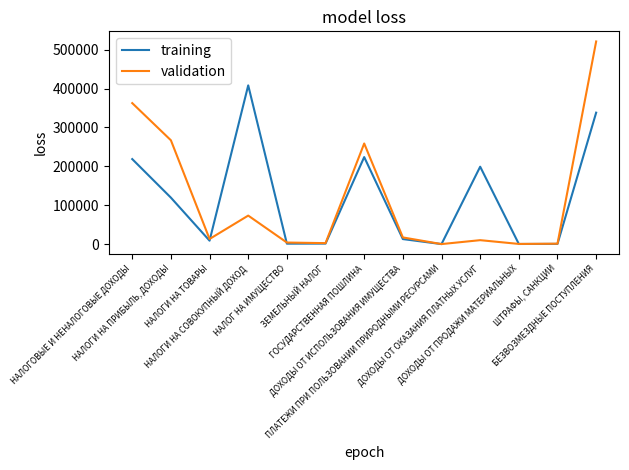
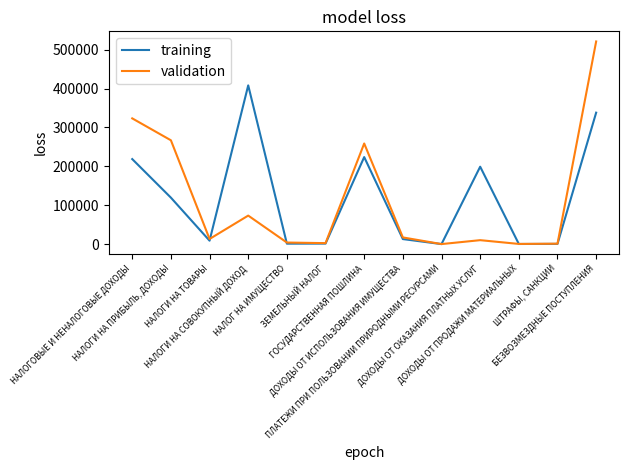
validation, НАЛОГОВЫЕ И НЕНАЛОГОВЫЕ ДОХОДЫ: 360000 -> 320000
